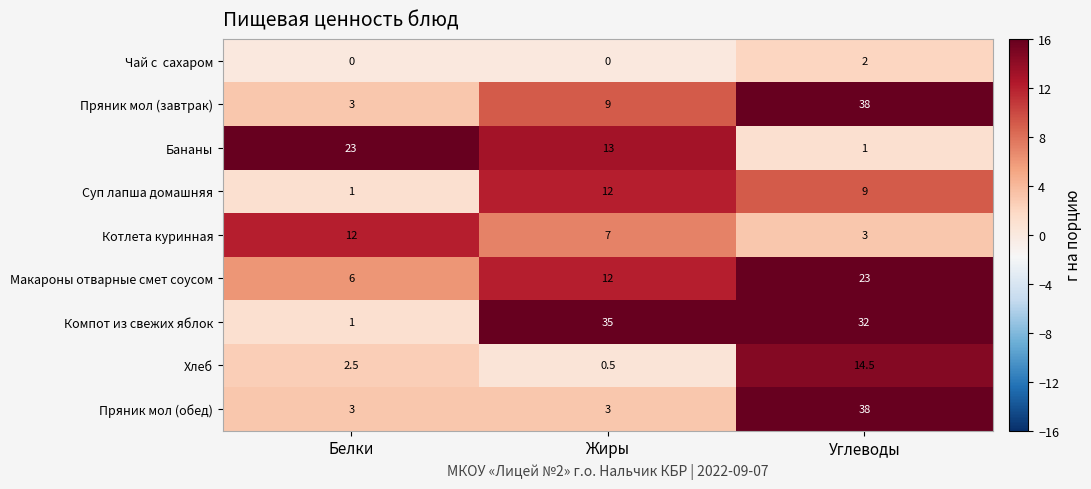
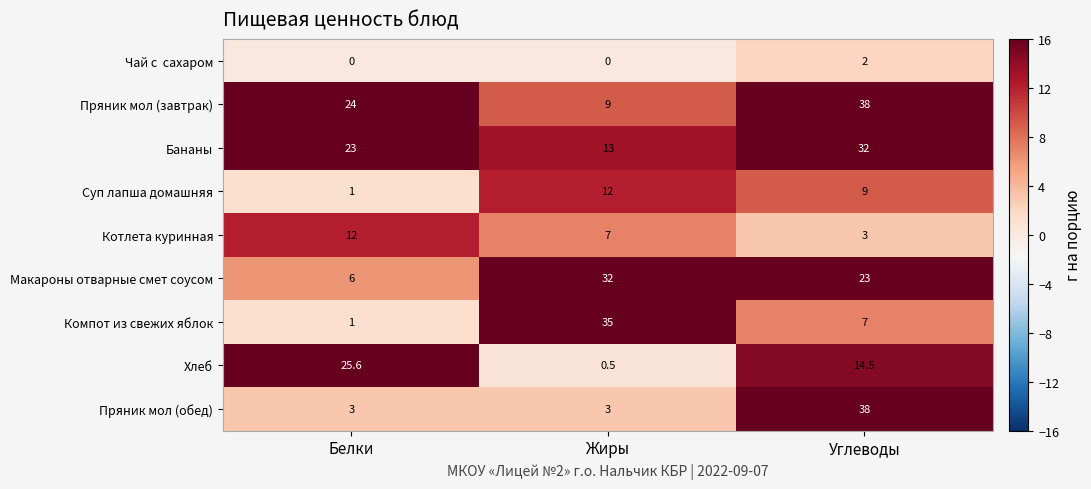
Пряник мол (завтрак), Белки: 3 -> 24
Бананы, Углеводы: 1 -> 32
Макароны отварные смет соусом, Жиры: 12 -> 32
Компот из свежих яблок, Углеводы: 32 -> 7
Хлеб, Белки: 2.5 -> 25.6
